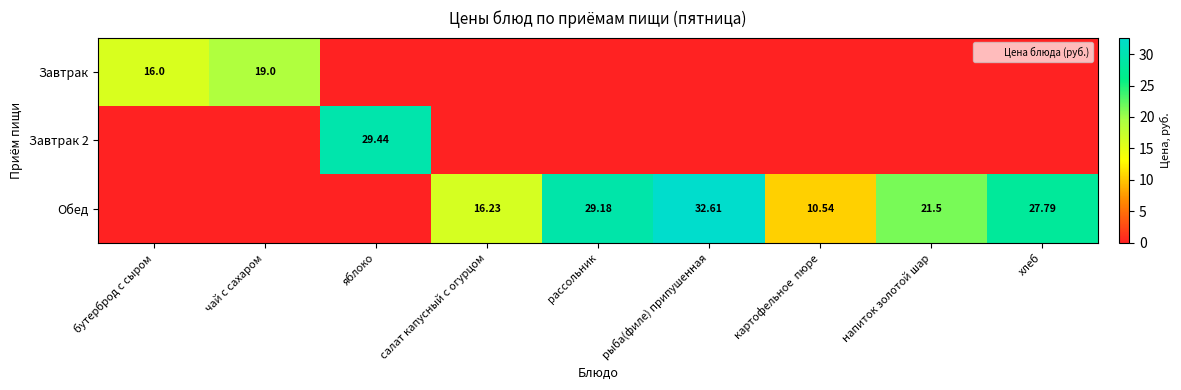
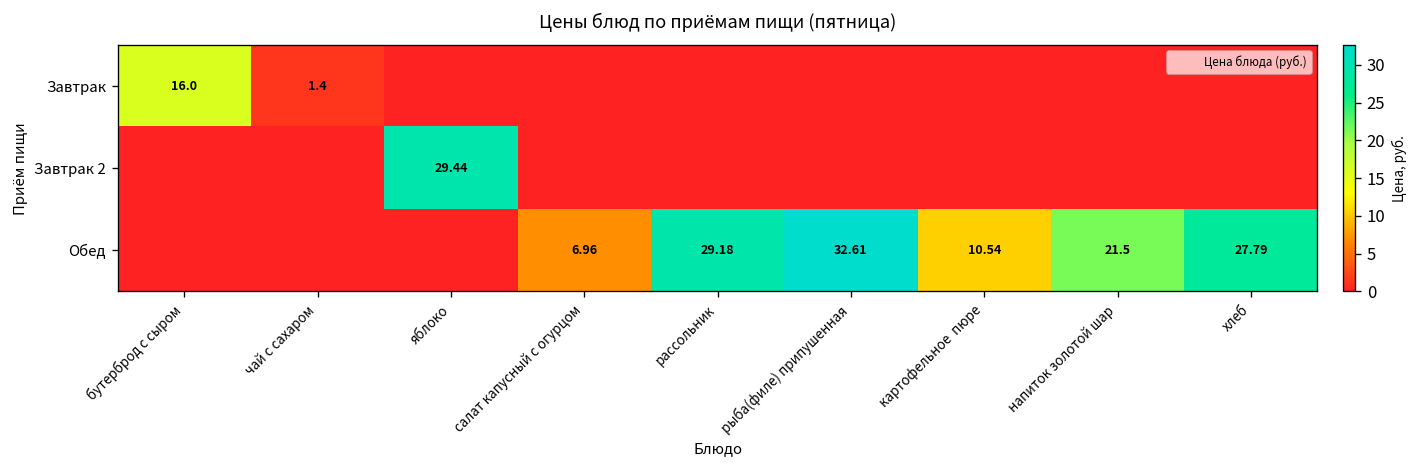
Завтрак, чай с сахаром: 19.0 -> 1.4
Обед, салат капусный с огурцом: 16.23 -> 6.96
